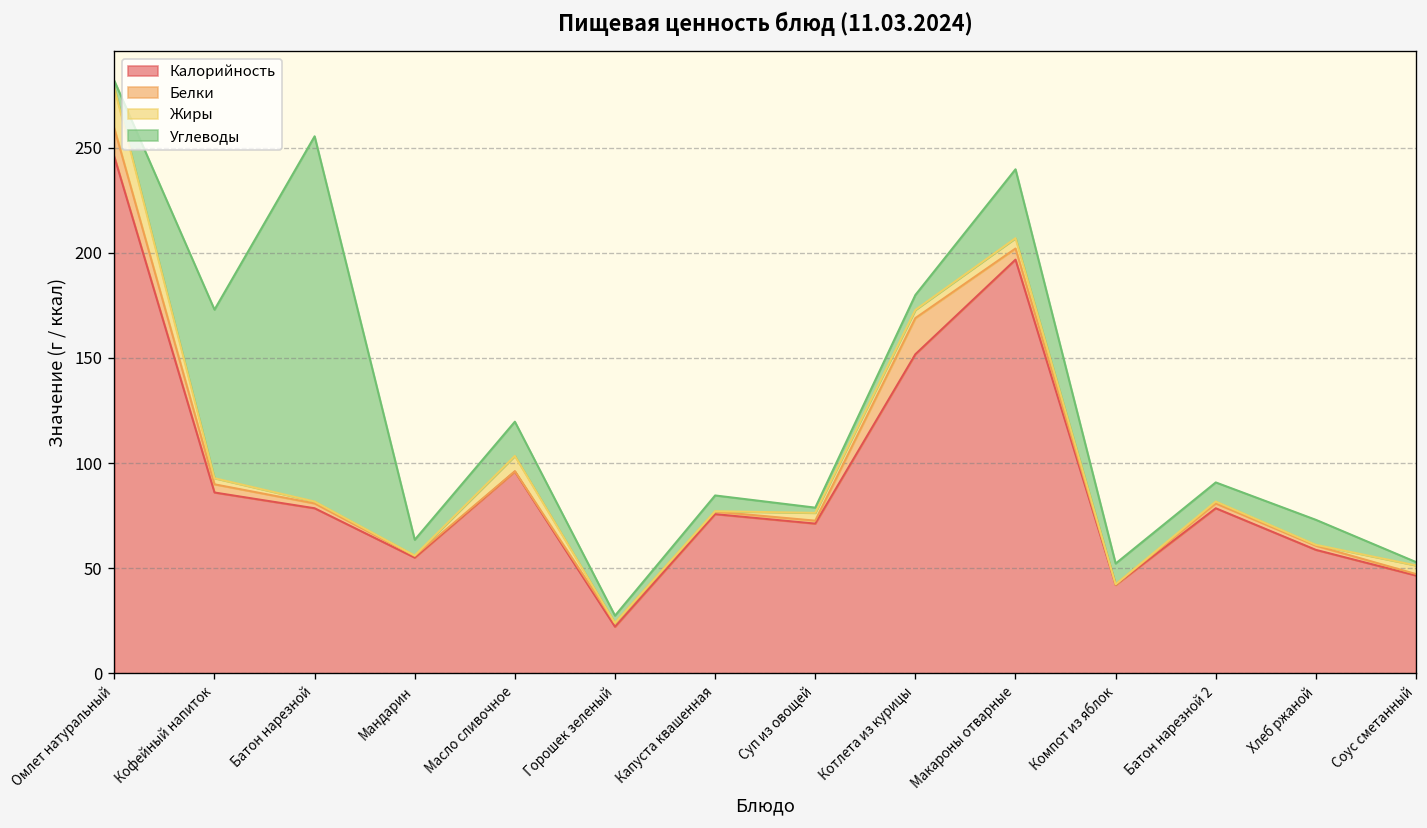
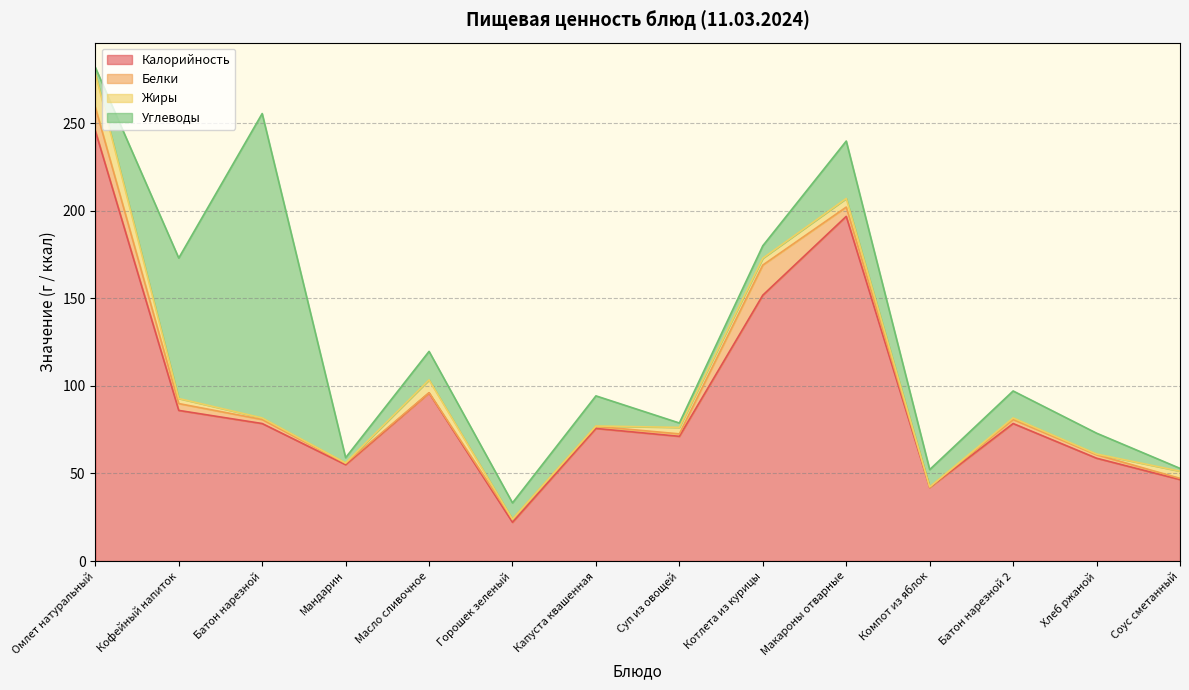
Углеводы, Мандарин: 8 -> 3
Углеводы, Горошек зеленый: 4 -> 9
Углеводы, Капуста квашенная: 8 -> 17
Углеводы, Батон нарезной 2: 9 -> 15
